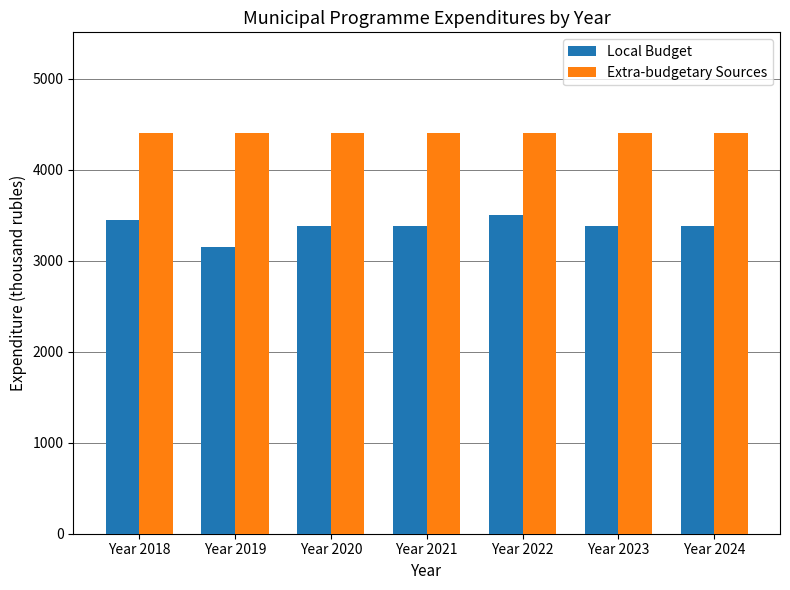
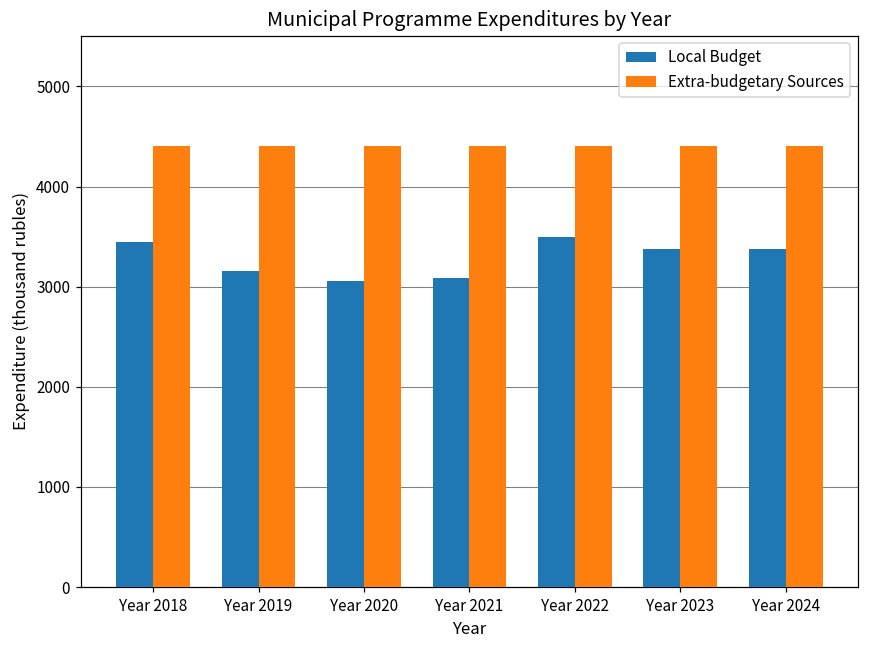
Local Budget, Year 2020: 3400 -> 3100
Local Budget, Year 2021: 3400 -> 3100
